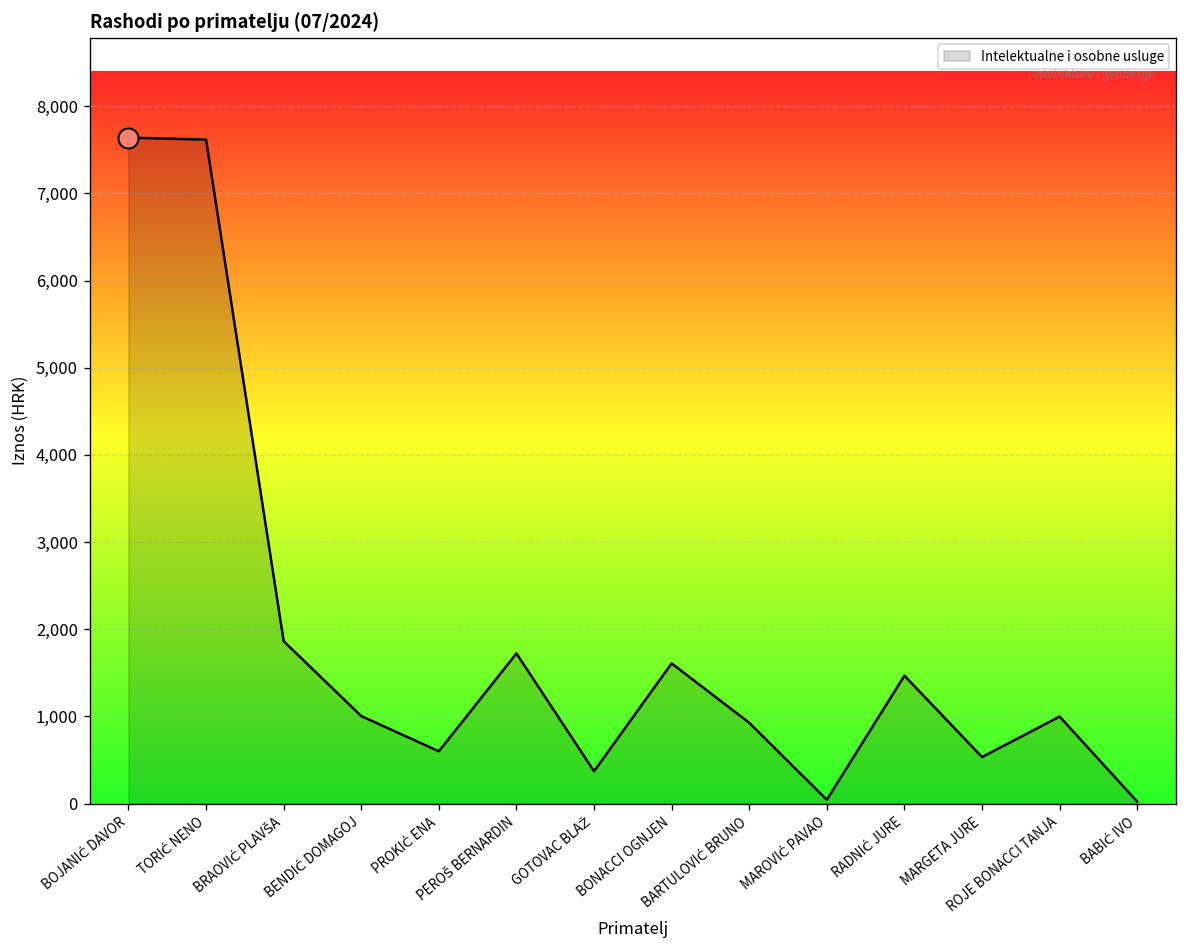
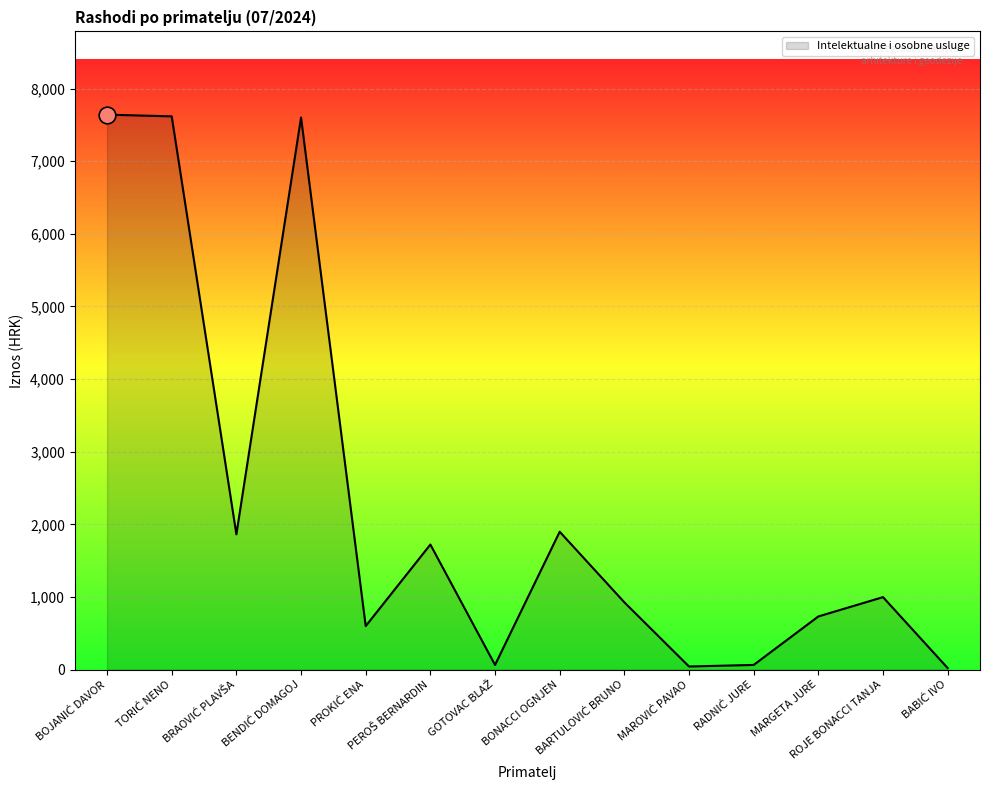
Intelektualne i osobne usluge, BENDIĆ DOMAGOJ: 1,000 -> 7,600
Intelektualne i osobne usluge, GOTOVAC BLAŽ: 400 -> 100
Intelektualne i osobne usluge, BONACCI OGNJEN: 1,600 -> 1,900
Intelektualne i osobne usluge, RADNIĆ JURE: 1,500 -> 100
Intelektualne i osobne usluge, MARGETA JURE: 500 -> 700
